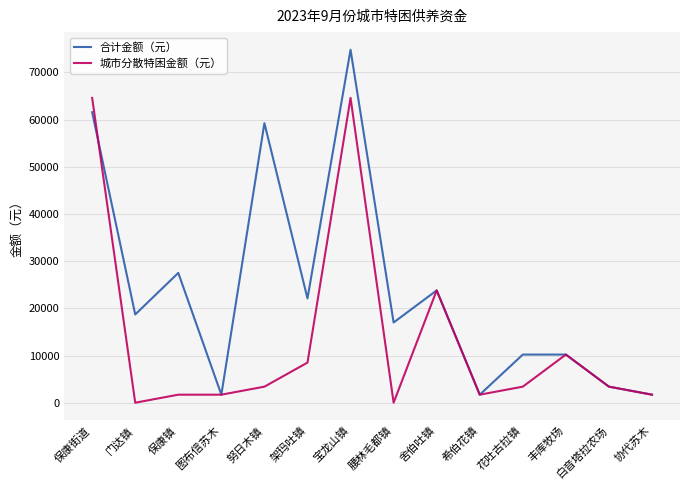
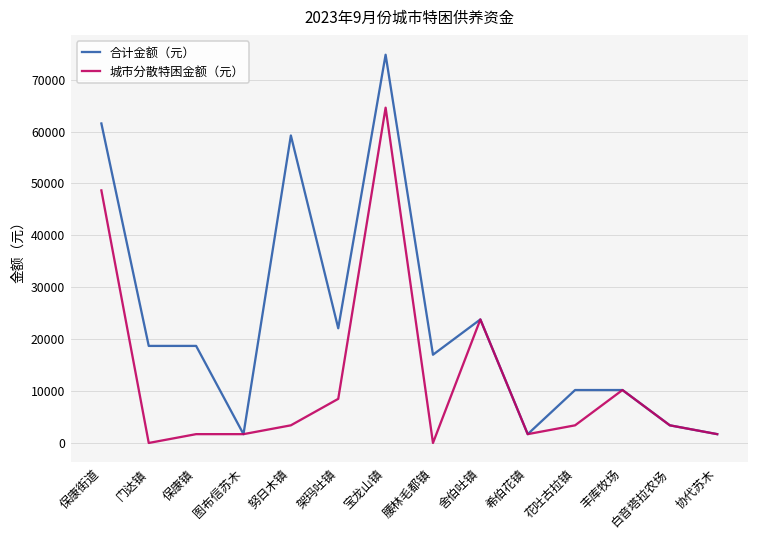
城市分散特困金额（元）, 保康街道: 65000 -> 49000
合计金额（元）, 保康镇: 28000 -> 19000
